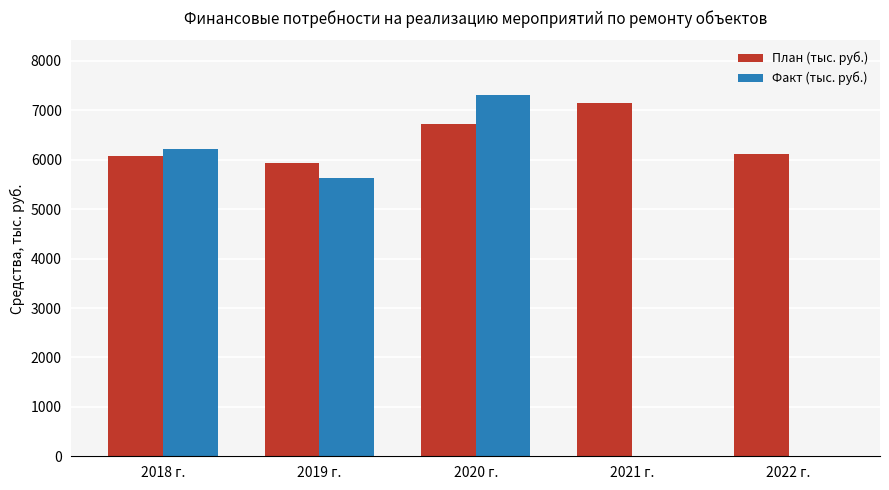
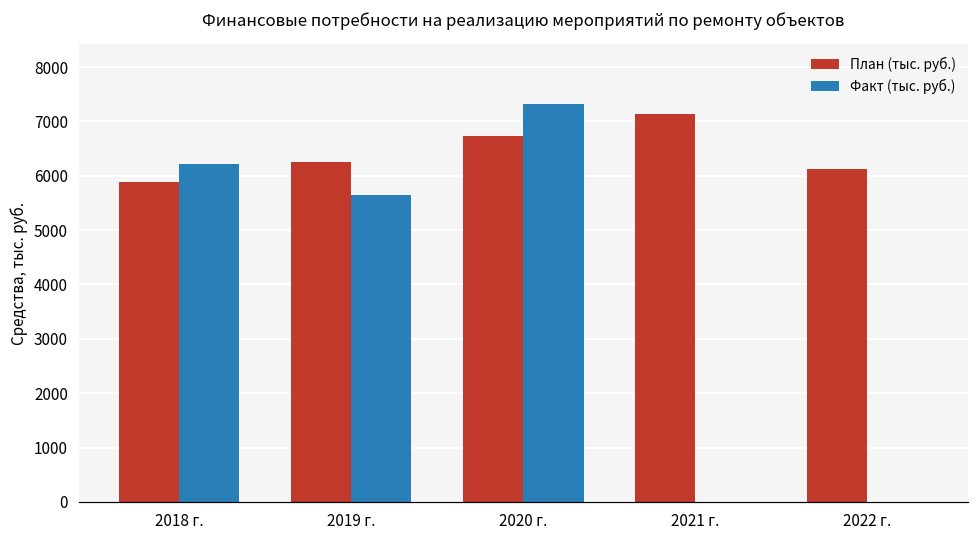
План (тыс. руб.), 2018 г.: 6100 -> 5900
План (тыс. руб.), 2019 г.: 5900 -> 6300
